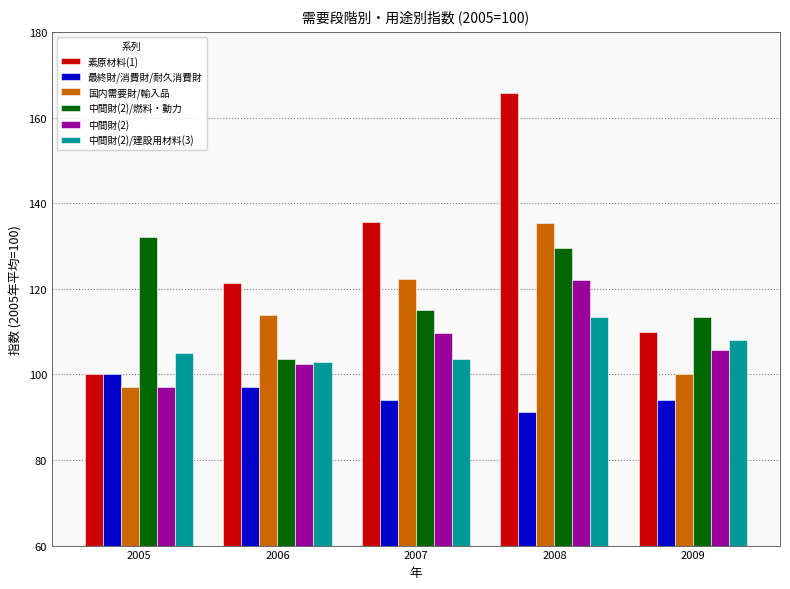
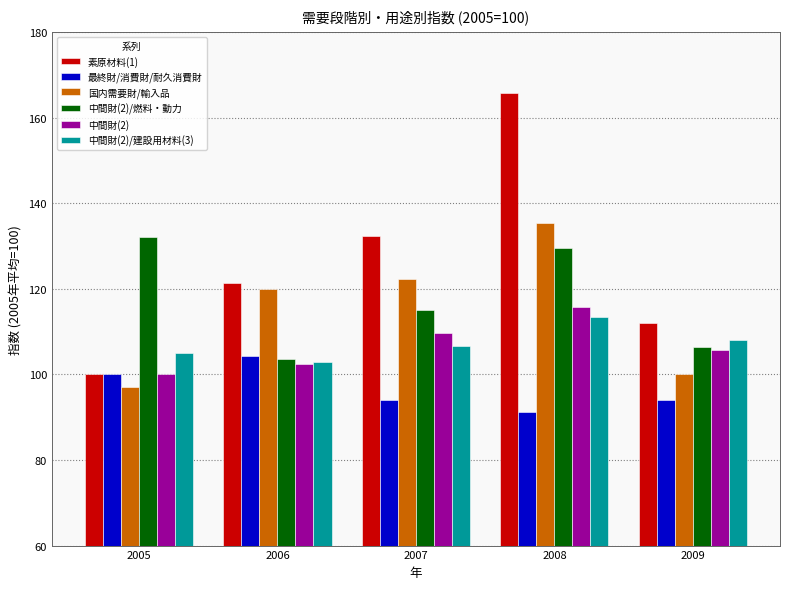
中間財(2), 2005: 97 -> 100
最終財/消費財/耐久消費財, 2006: 97 -> 104
国内需要財/輸入品, 2006: 114 -> 120
素原材料(1), 2007: 136 -> 132
中間財(2)/建設用材料(3), 2007: 104 -> 107
中間財(2), 2008: 122 -> 116
素原材料(1), 2009: 110 -> 112
中間財(2)/燃料・動力, 2009: 113 -> 106
